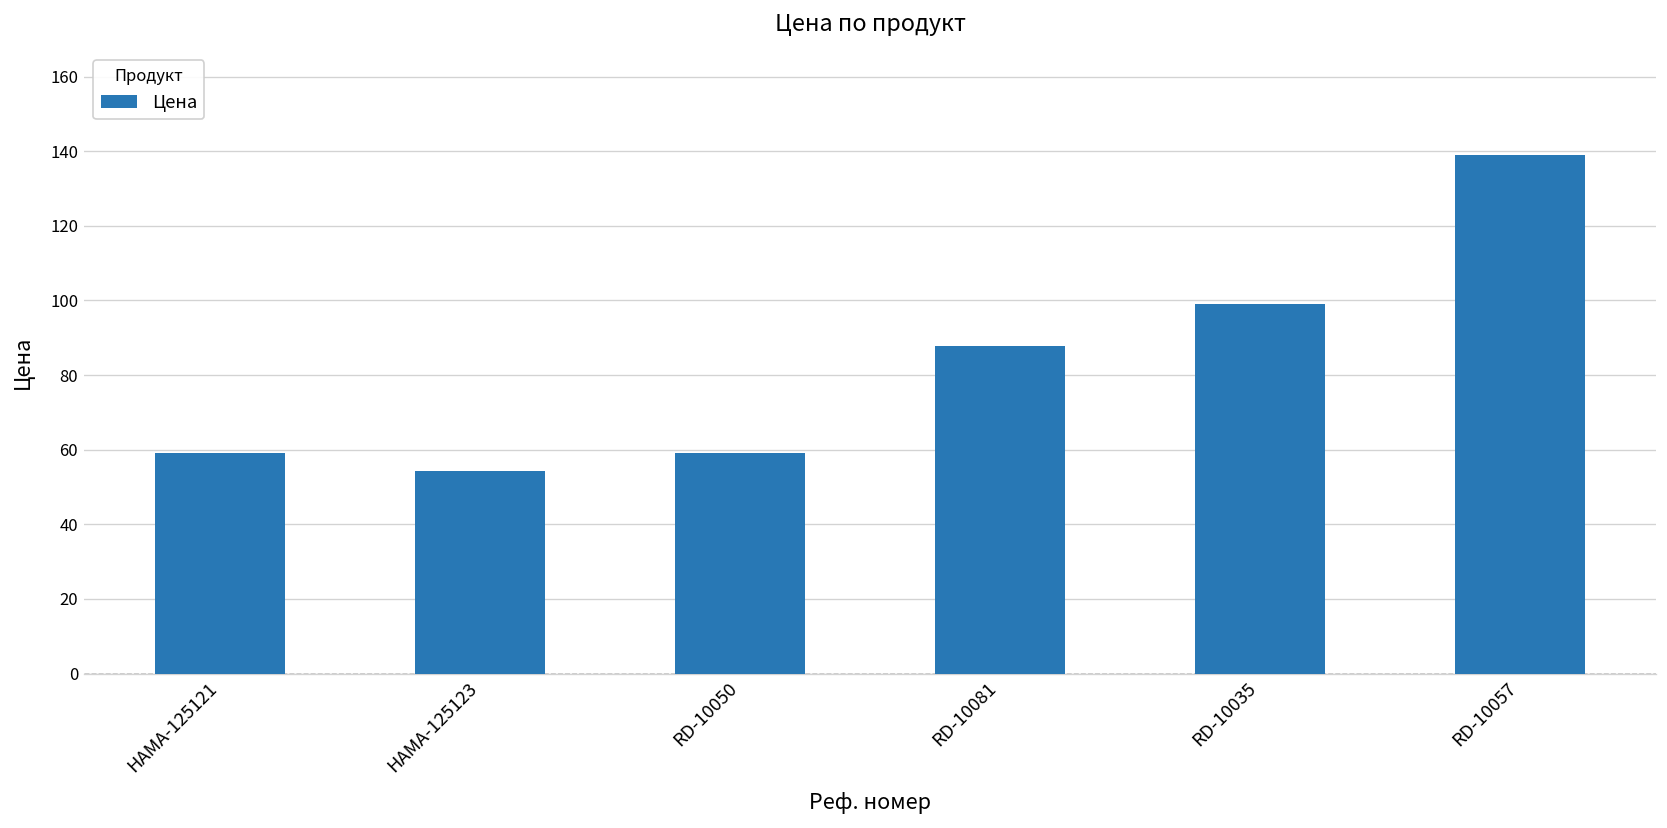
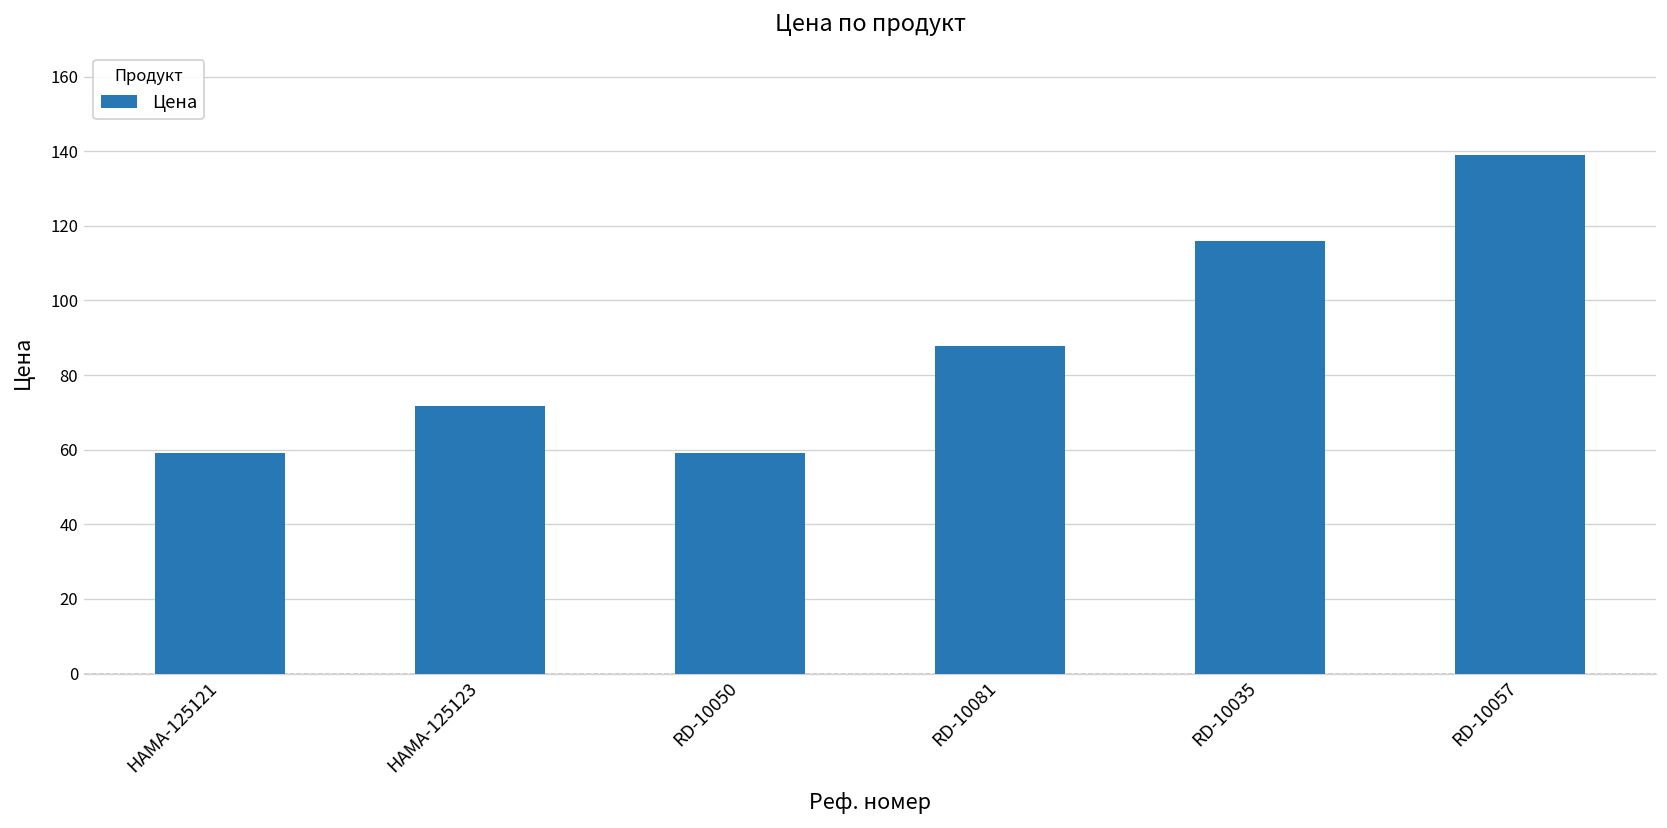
HAMA-125123: 54 -> 72
RD-10035: 99 -> 116
